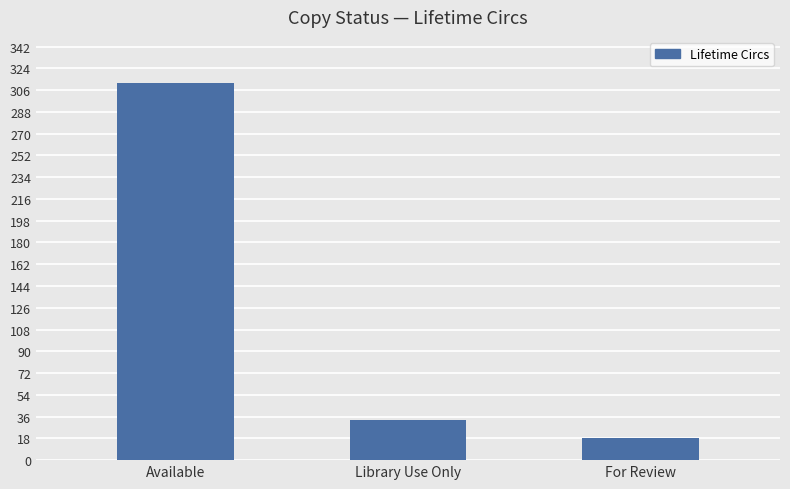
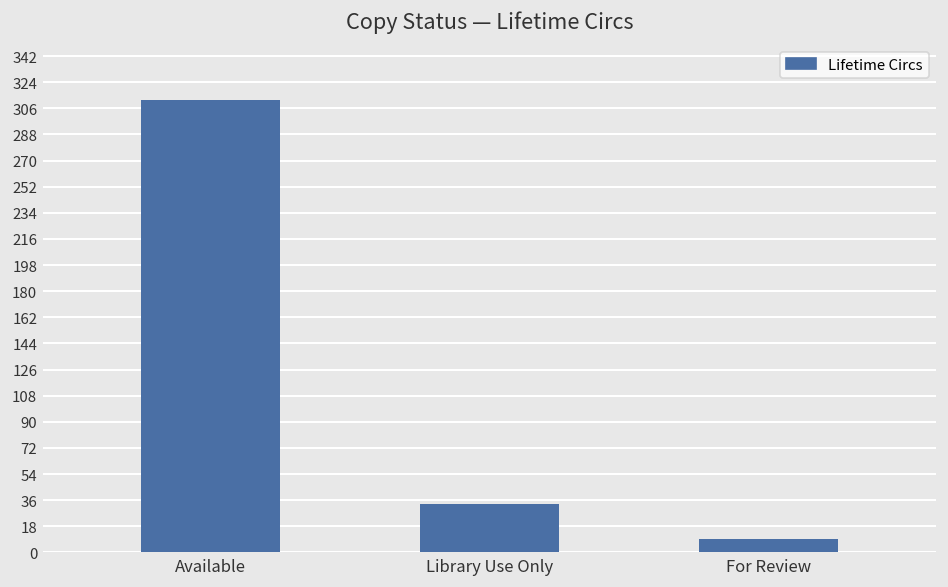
For Review: 18 -> 9
